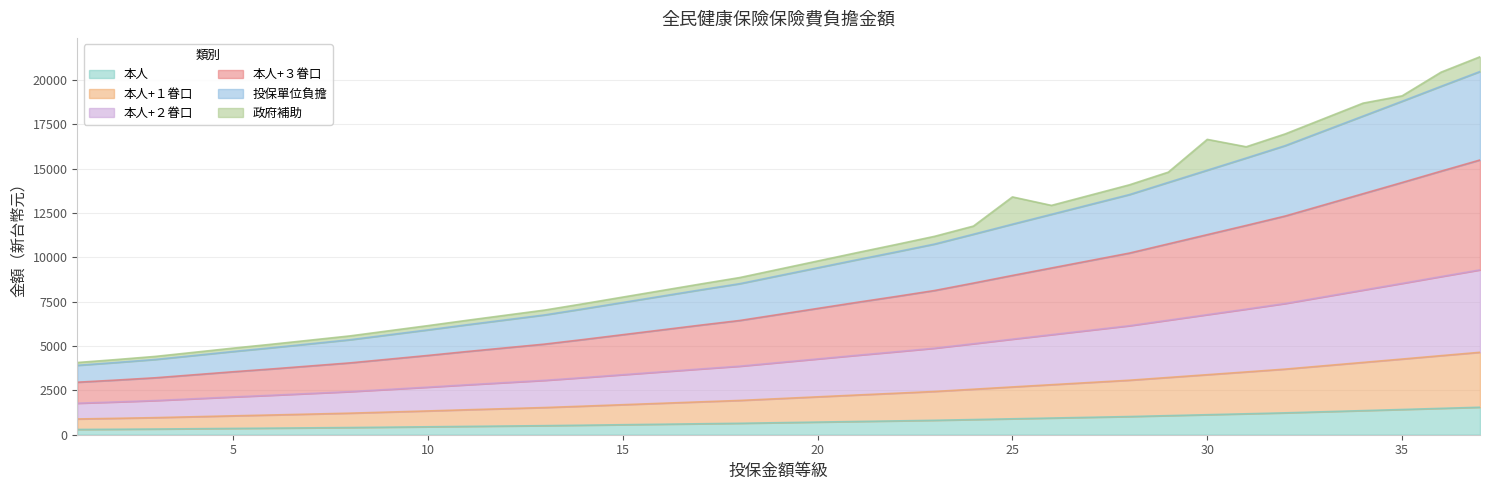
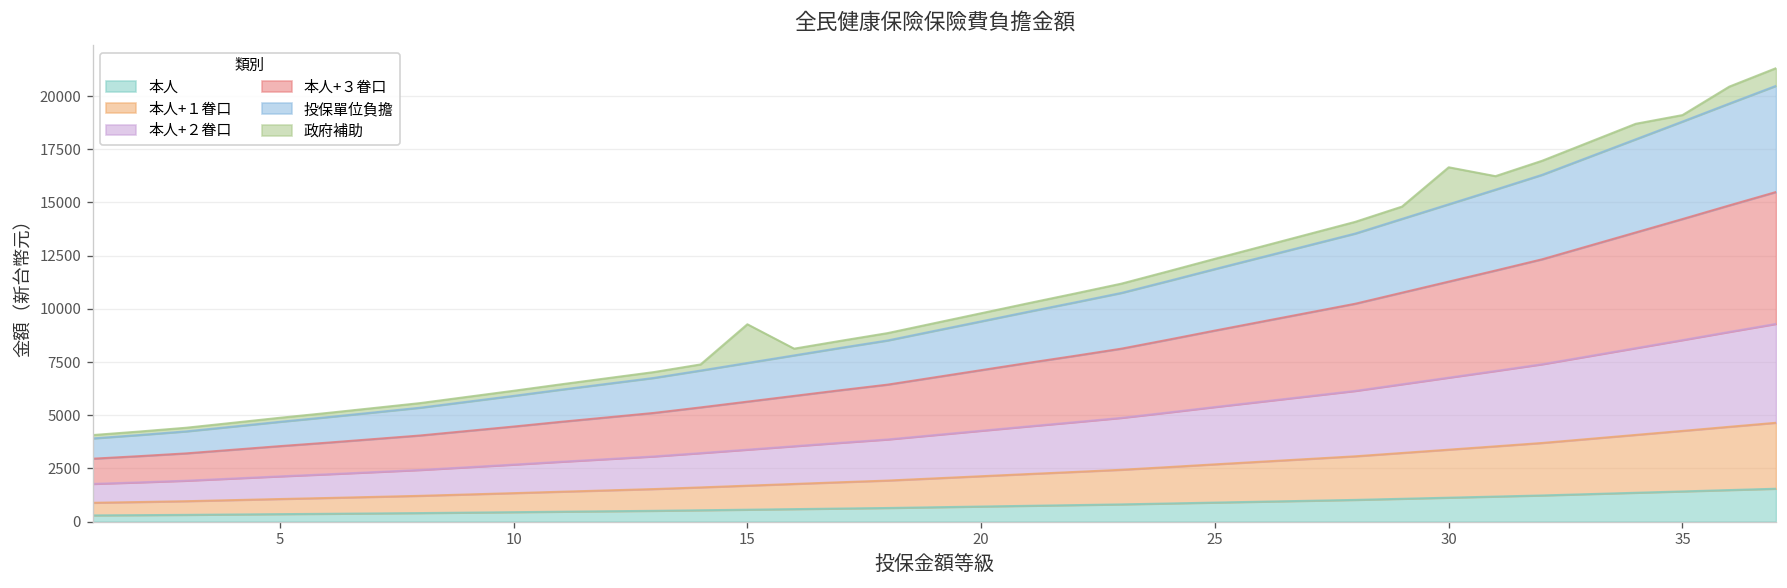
政府補助, 15: 300 -> 1800
政府補助, 25: 1500 -> 500
